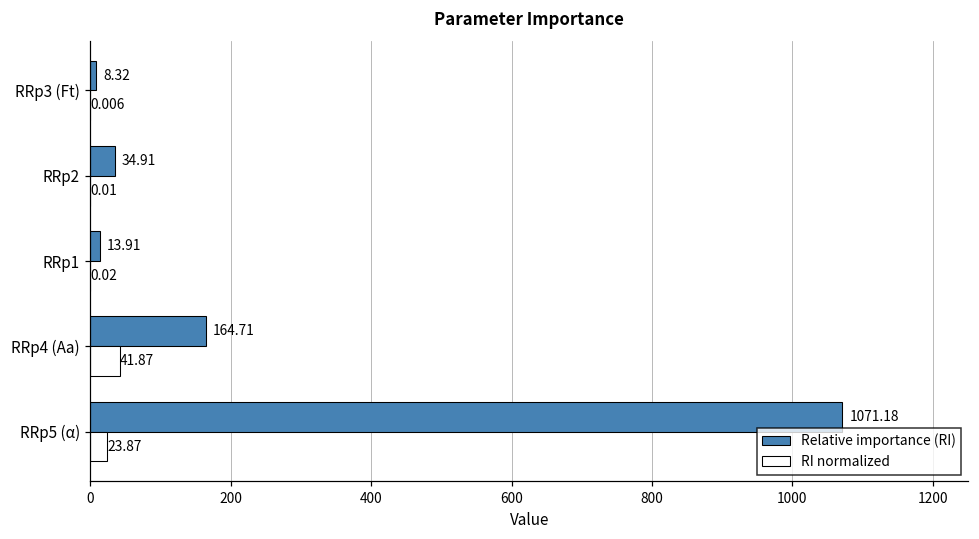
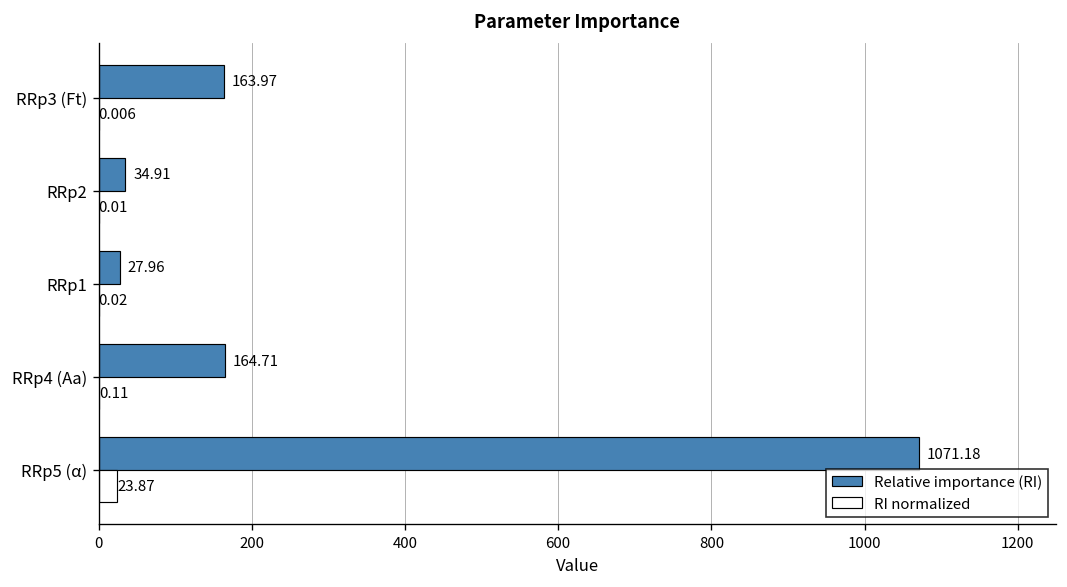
Relative importance (RI), RRp3 (Ft): 8.32 -> 163.97
Relative importance (RI), RRp1: 13.91 -> 27.96
RI normalized, RRp4 (Aa): 41.87 -> 0.11
